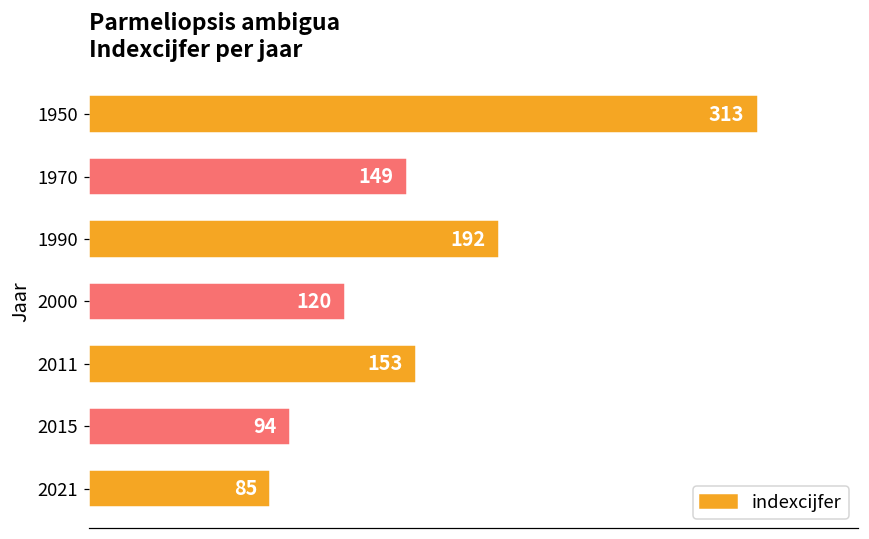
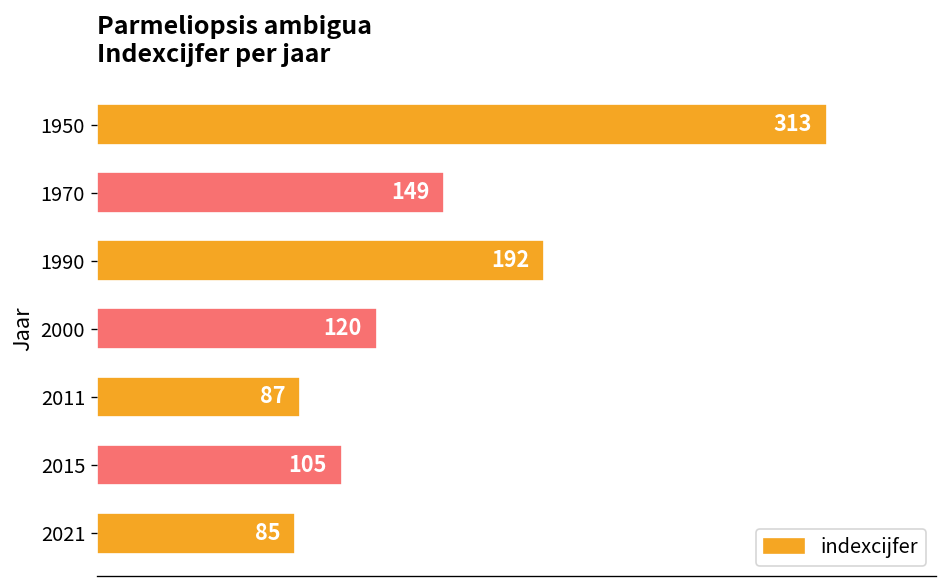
2011: 153 -> 87
2015: 94 -> 105
